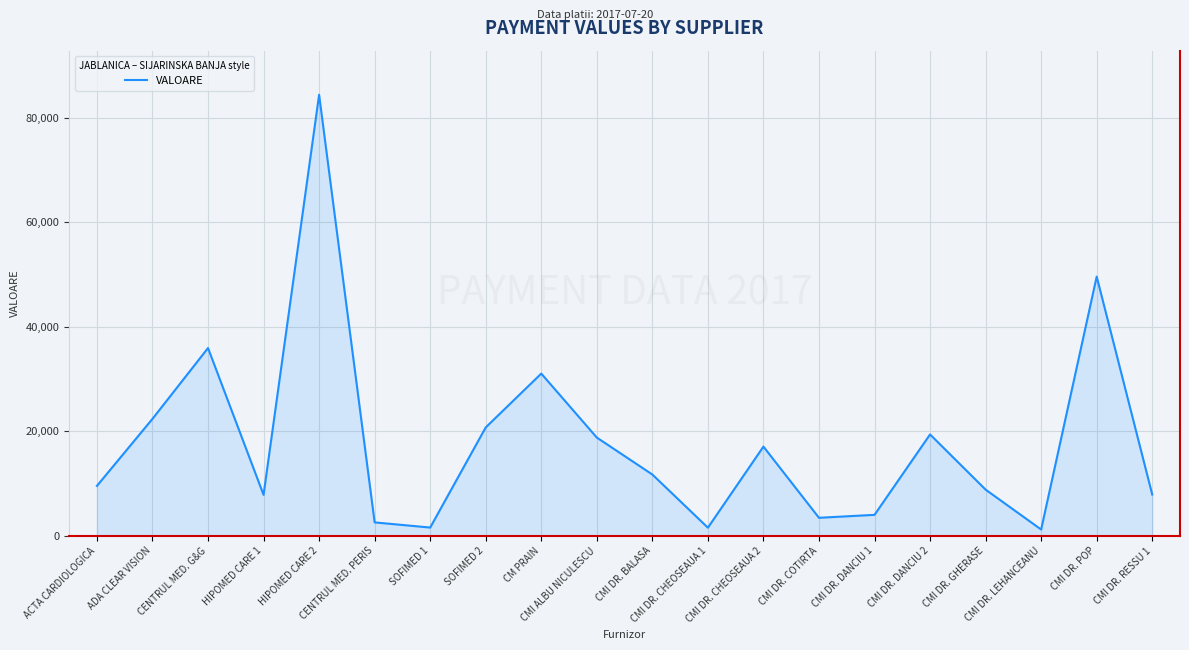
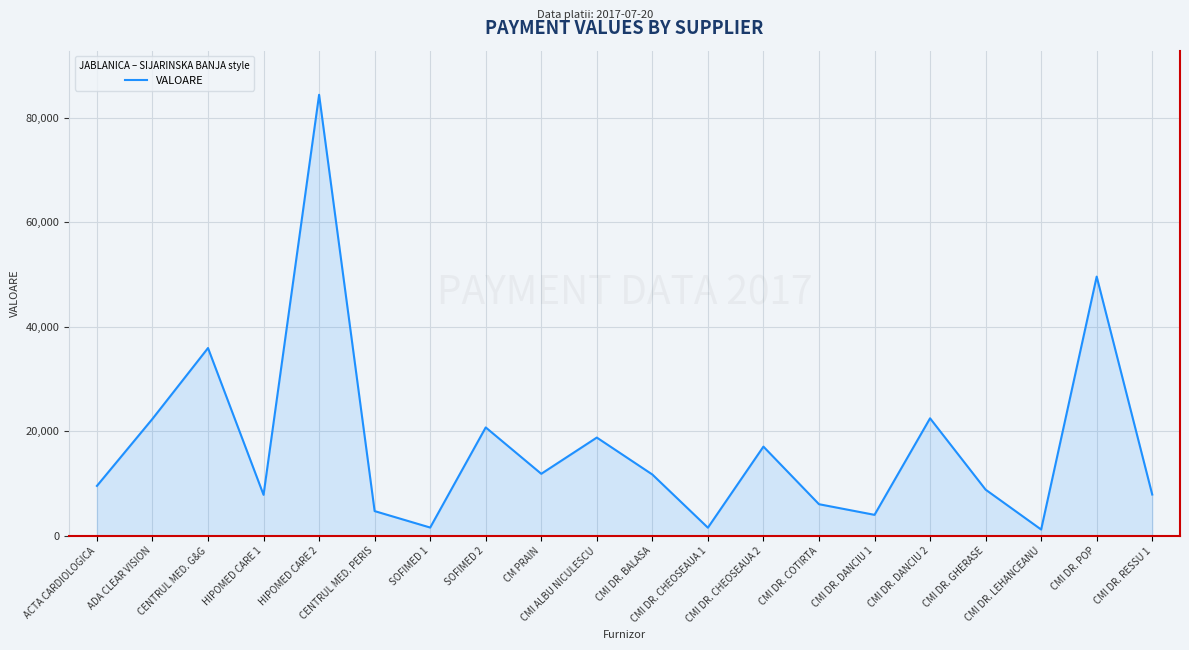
CENTRUL MED. PERIS: 3,000 -> 5,000
CM PRAIN: 31,000 -> 12,000
CMI DR. COTIRTA: 3,000 -> 6,000
CMI DR. DANCIU 2: 19,000 -> 22,000
